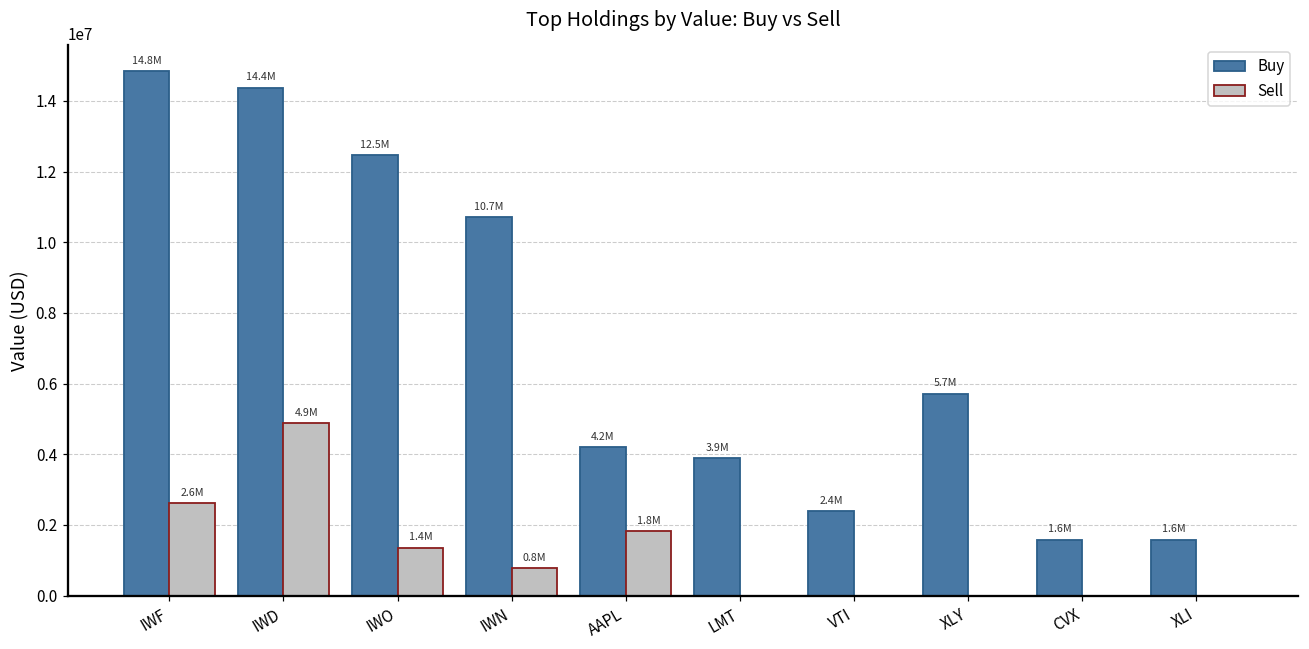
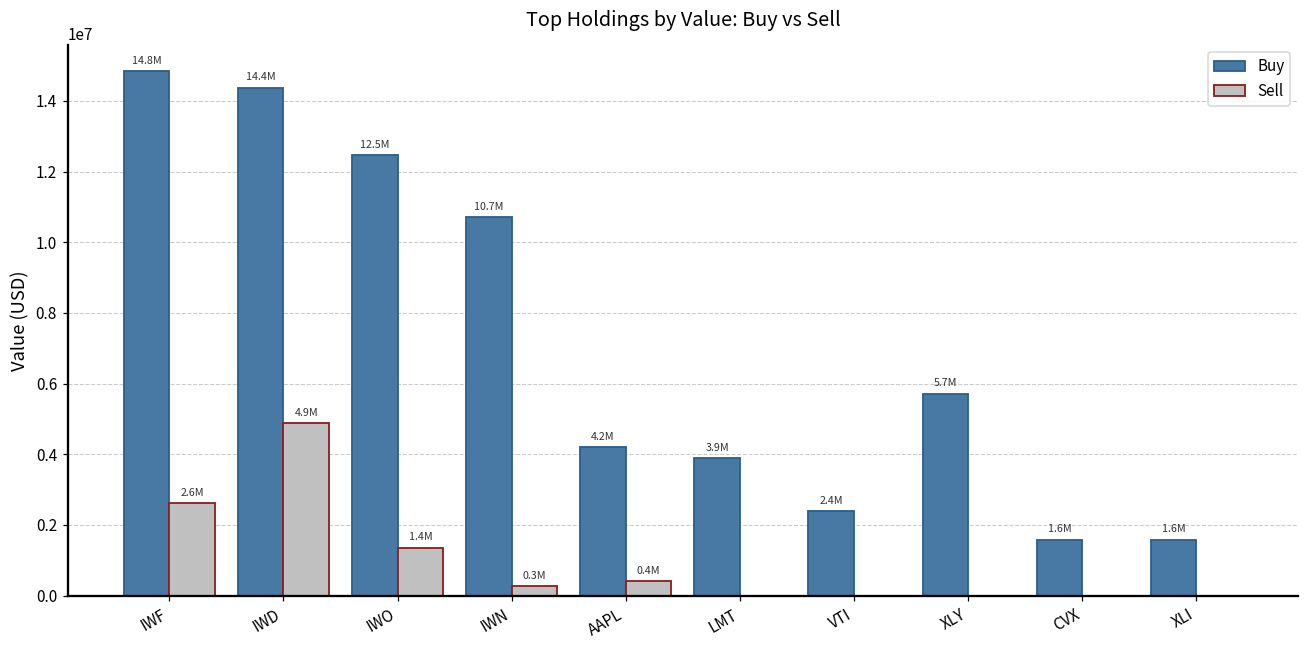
Sell, IWN: 0.8M -> 0.3M
Sell, AAPL: 1.8M -> 0.4M
